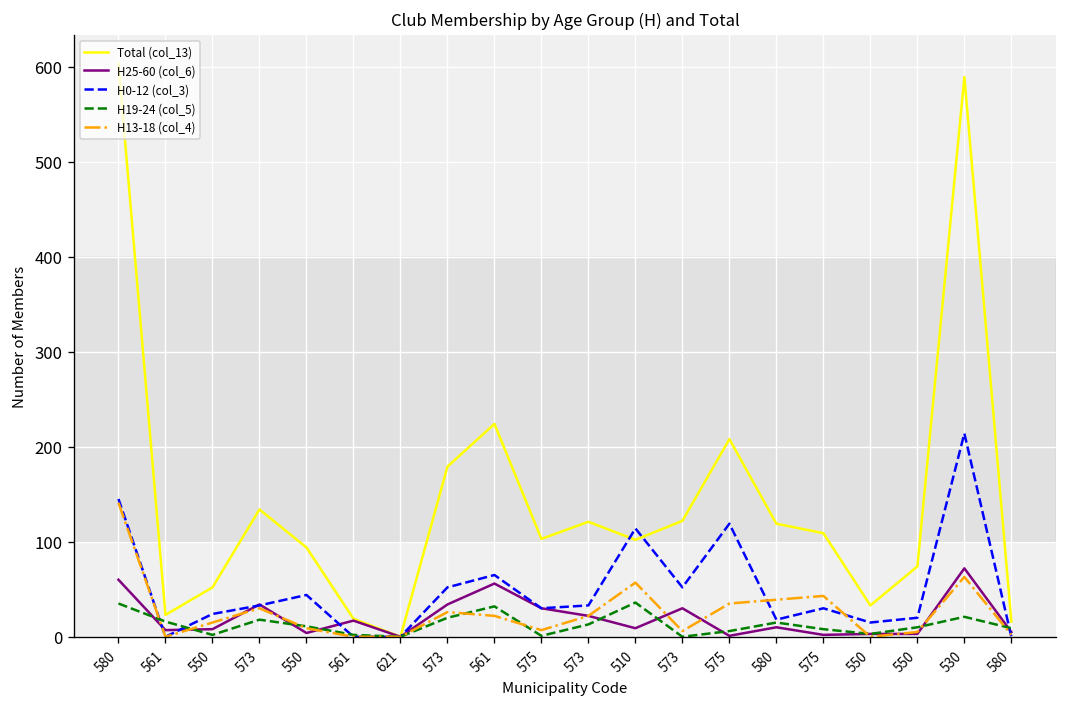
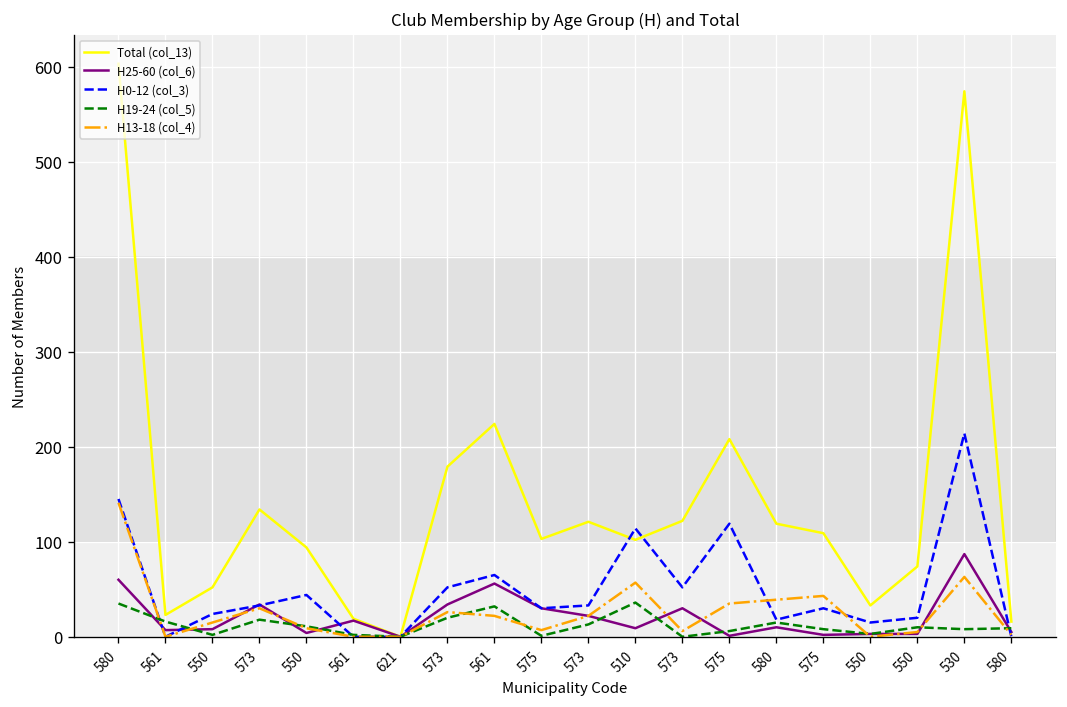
Total (col_13), 530: 590 -> 570
H25-60 (col_6), 530: 70 -> 90
H19-24 (col_5), 530: 20 -> 10
